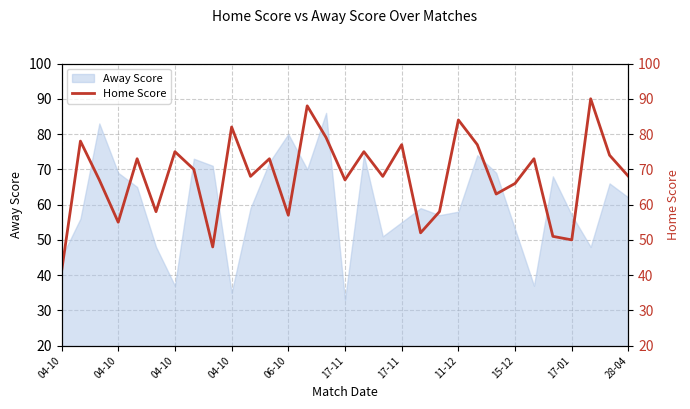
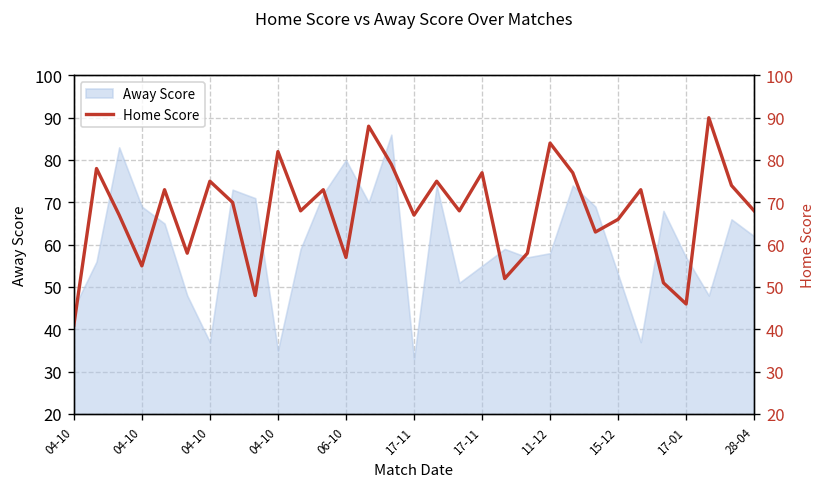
Home Score, 17-01: 50 -> 46
